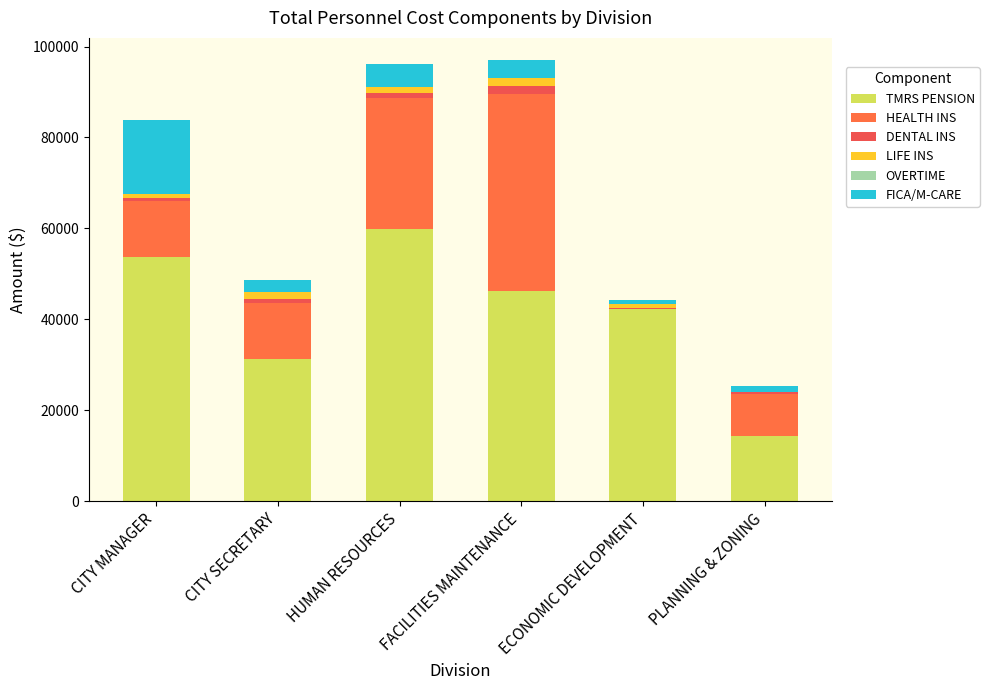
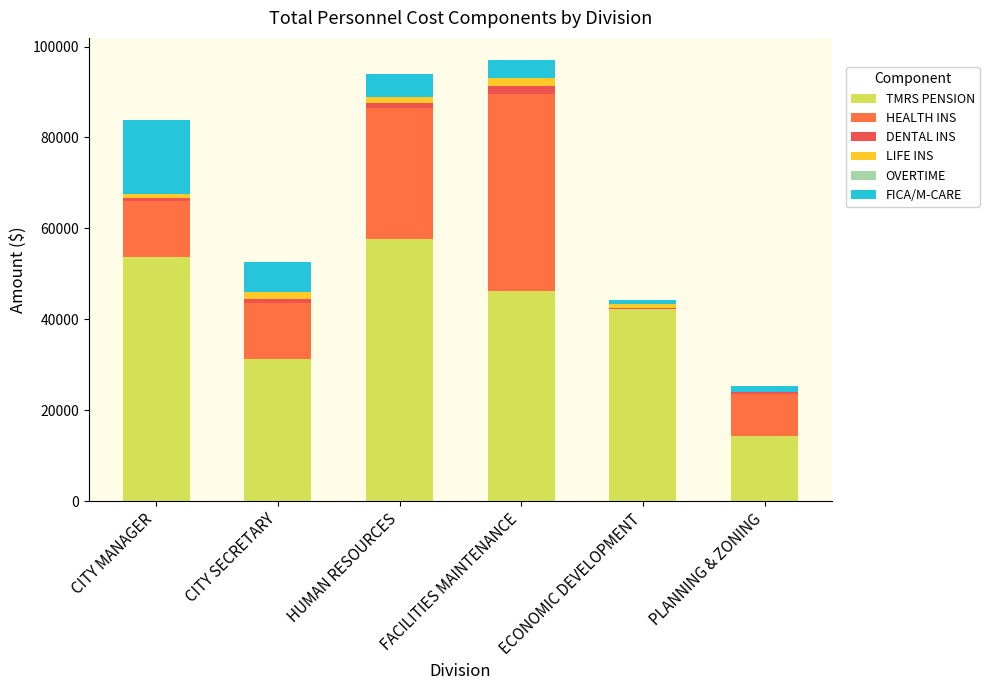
FICA/M-CARE, CITY SECRETARY: 3000 -> 7000
TMRS PENSION, HUMAN RESOURCES: 60000 -> 58000
